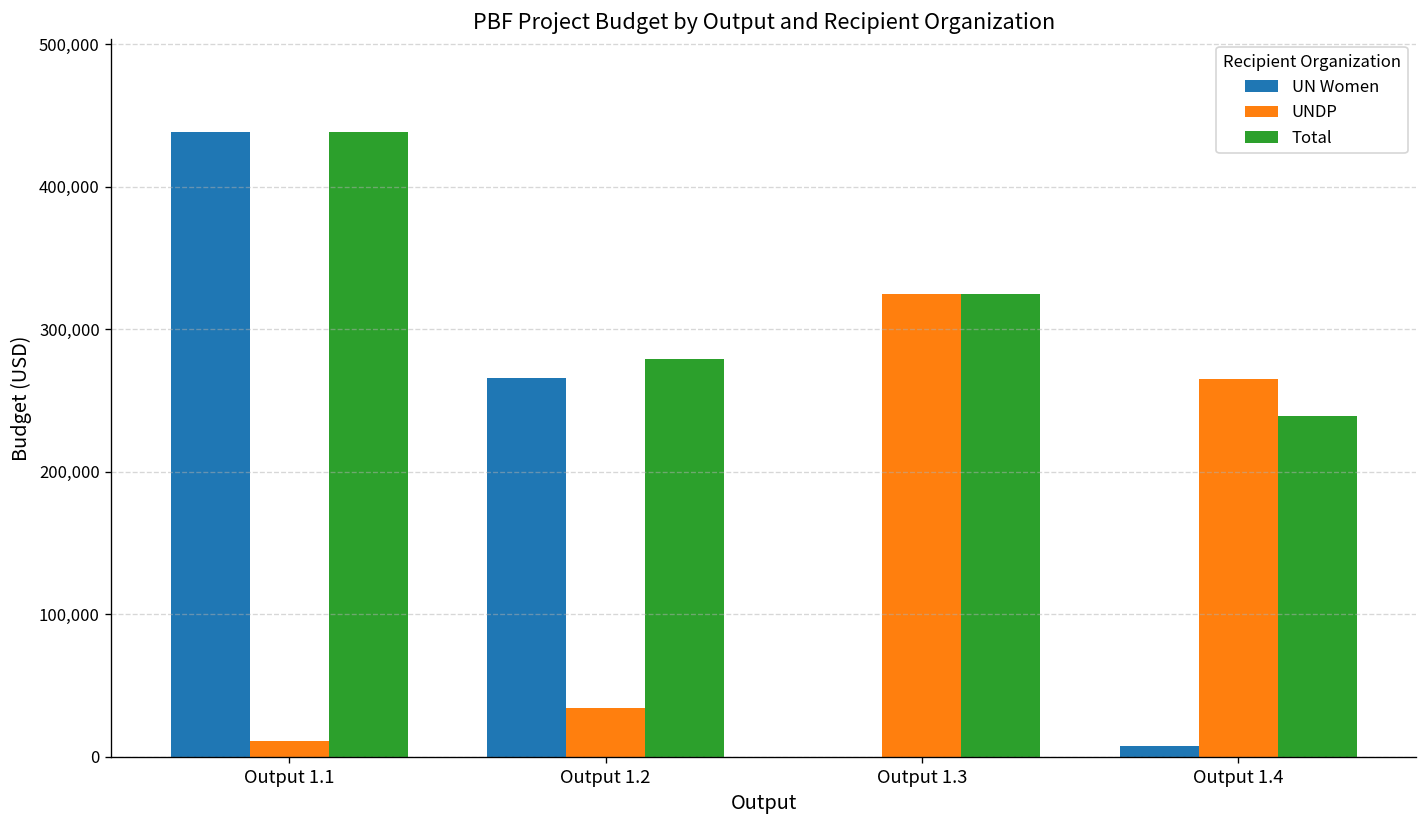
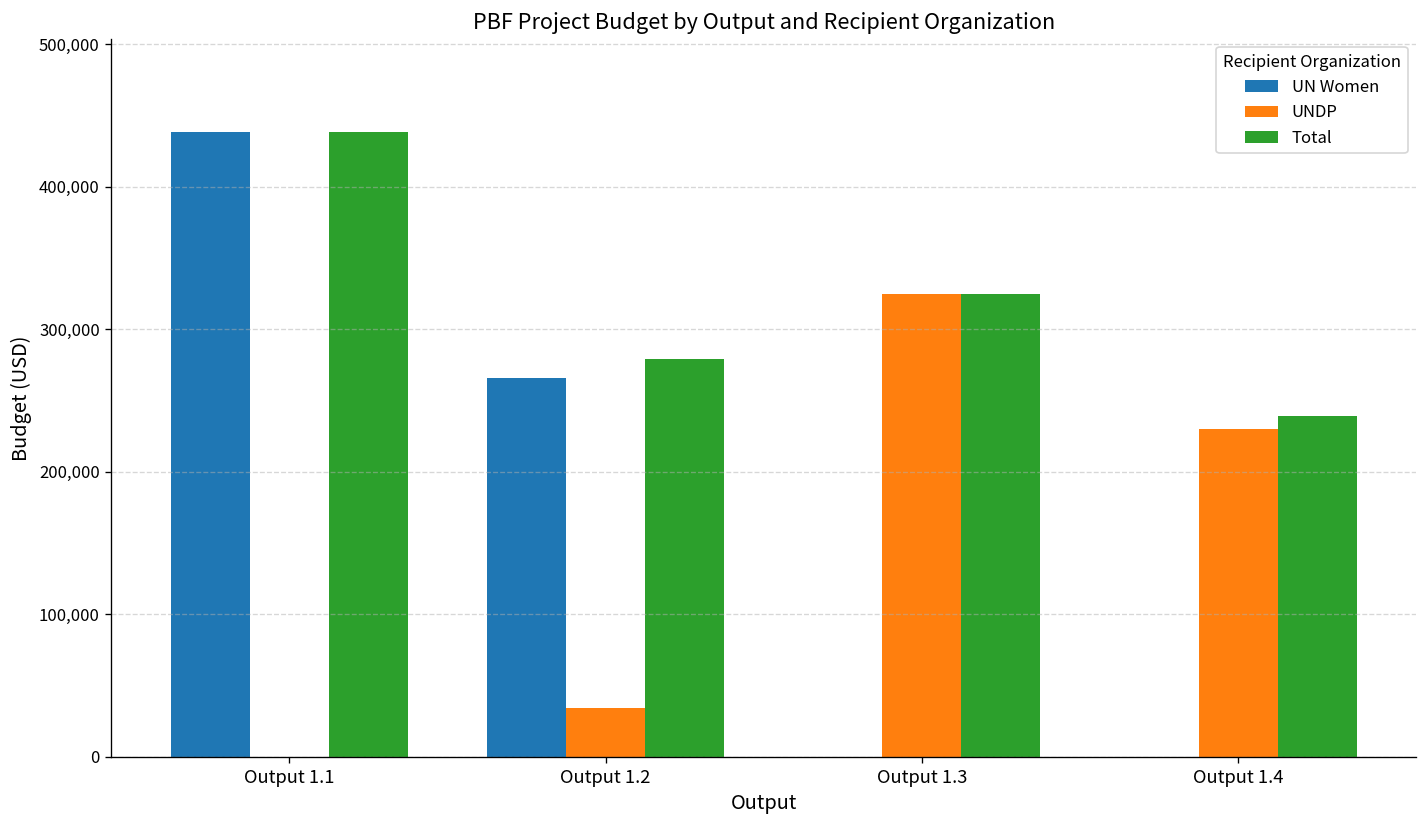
UNDP, Output 1.1: 11,000 -> 0
UN Women, Output 1.4: 7,000 -> 0
UNDP, Output 1.4: 265,000 -> 230,000
